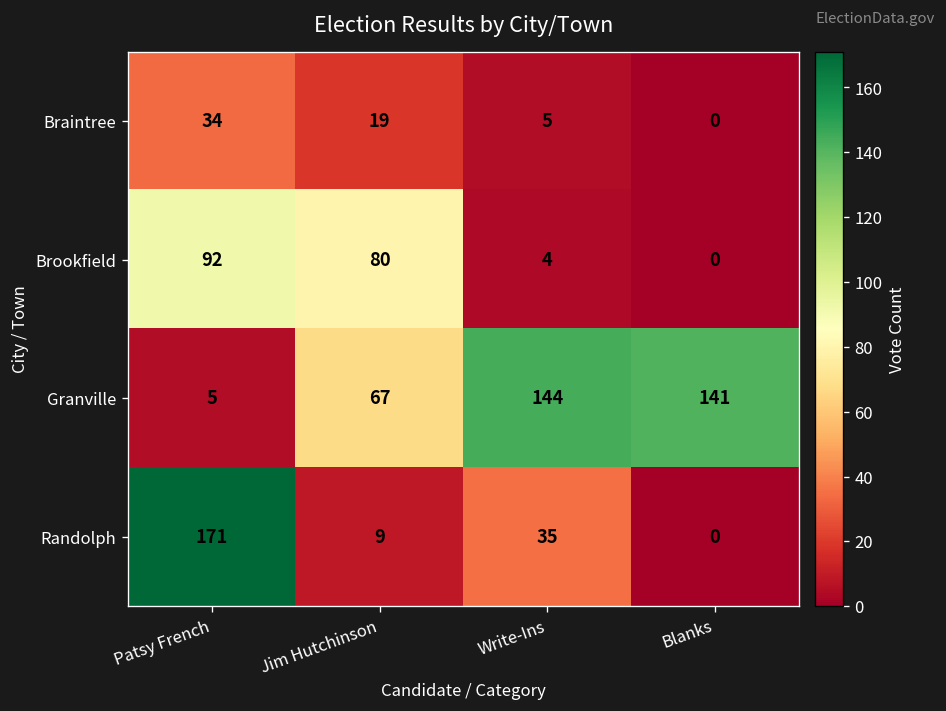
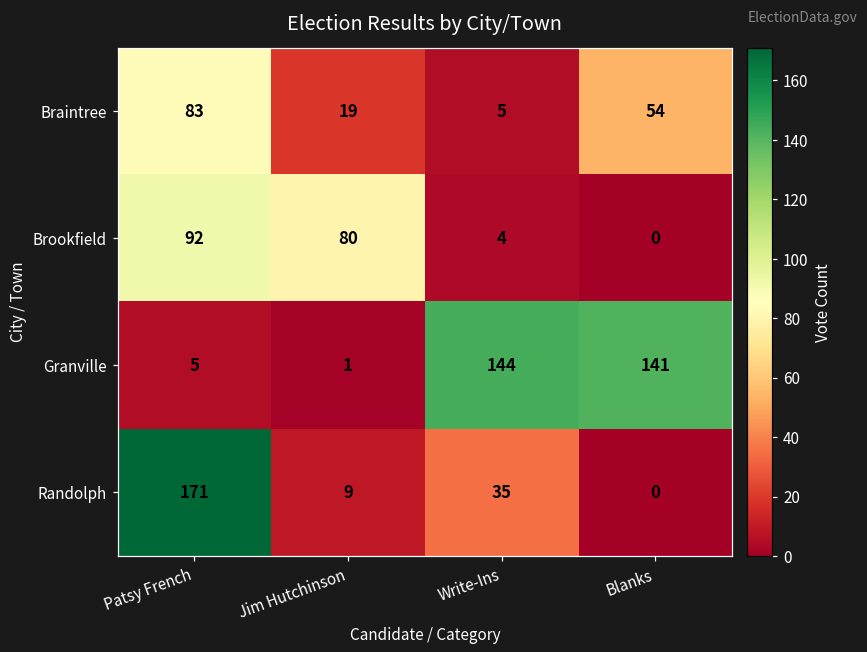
Braintree, Patsy French: 34 -> 83
Braintree, Blanks: 0 -> 54
Granville, Jim Hutchinson: 67 -> 1
